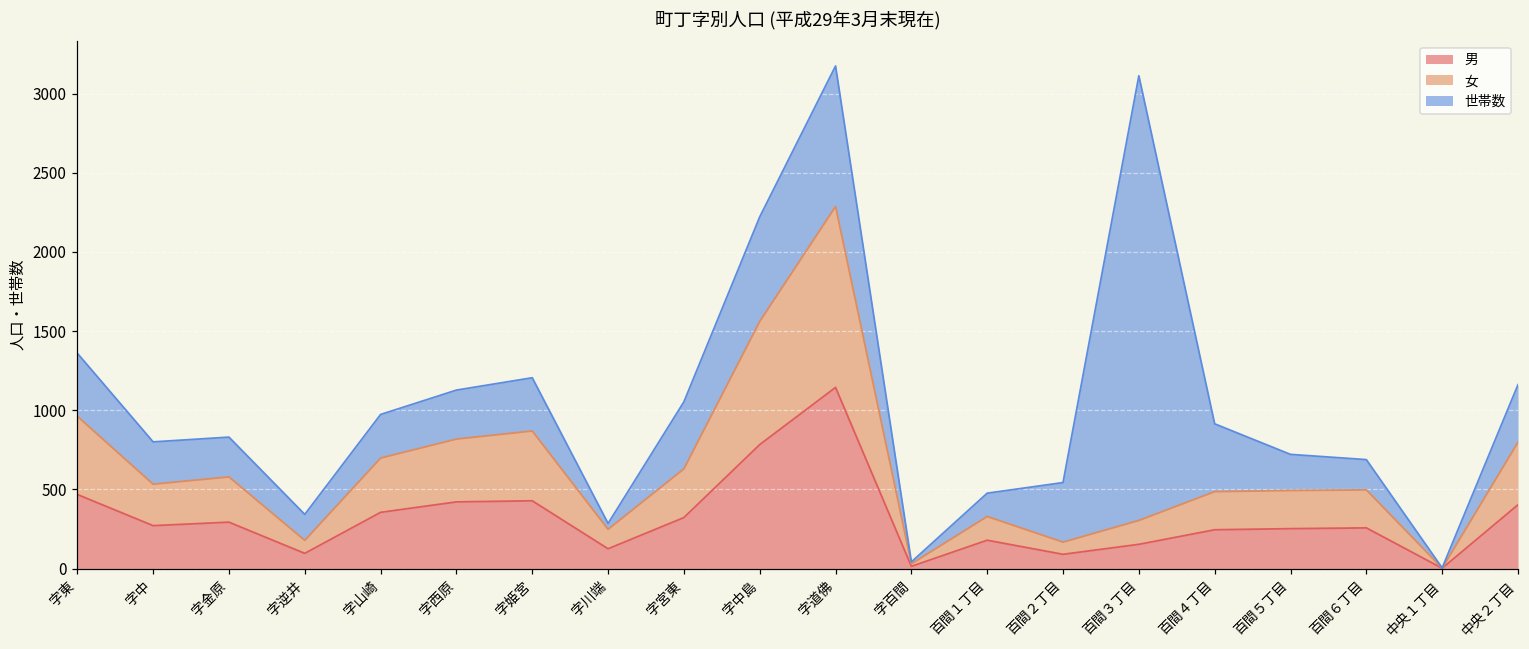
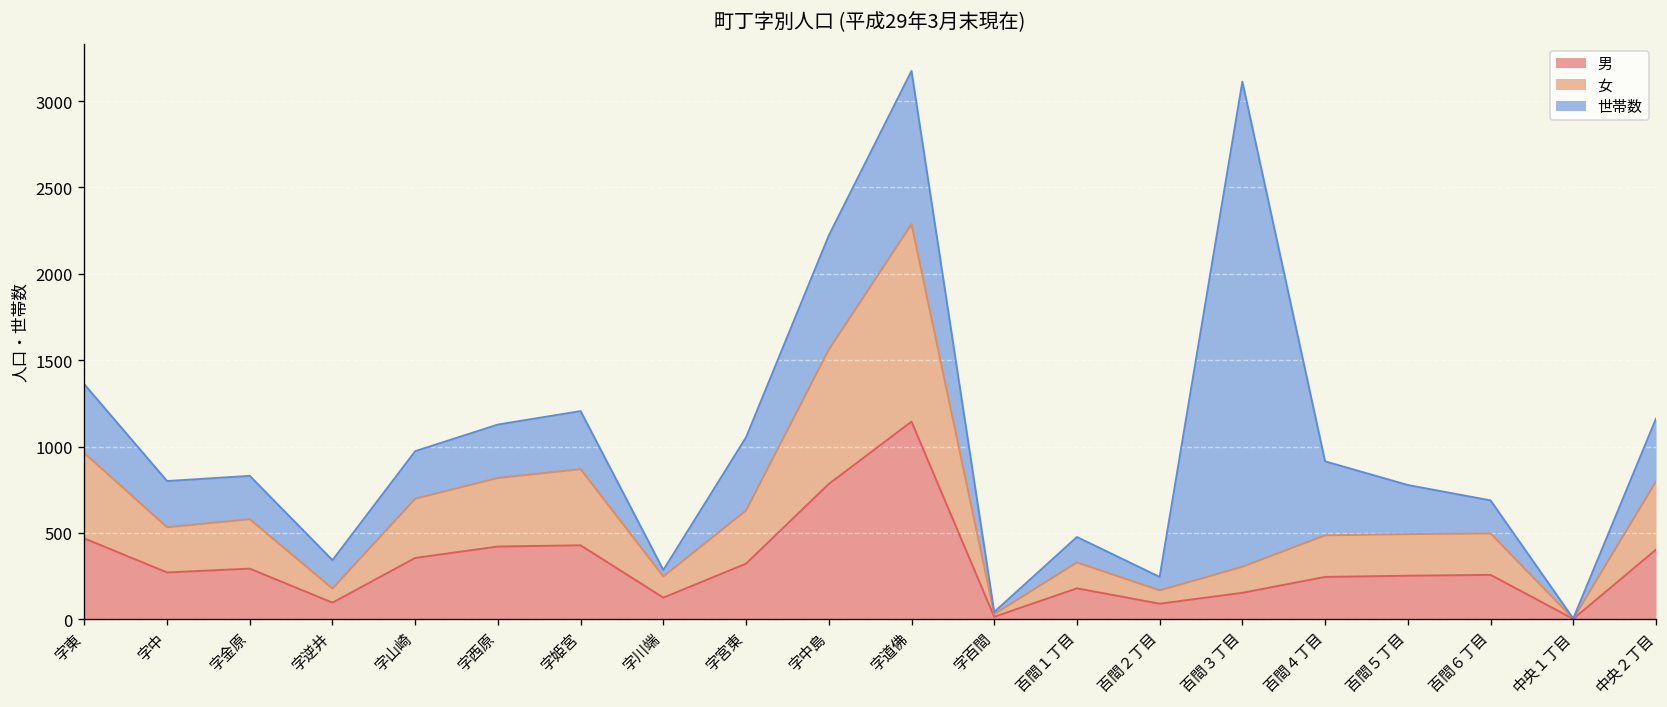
世帯数, 百間２丁目: 380 -> 80
世帯数, 百間５丁目: 230 -> 280
